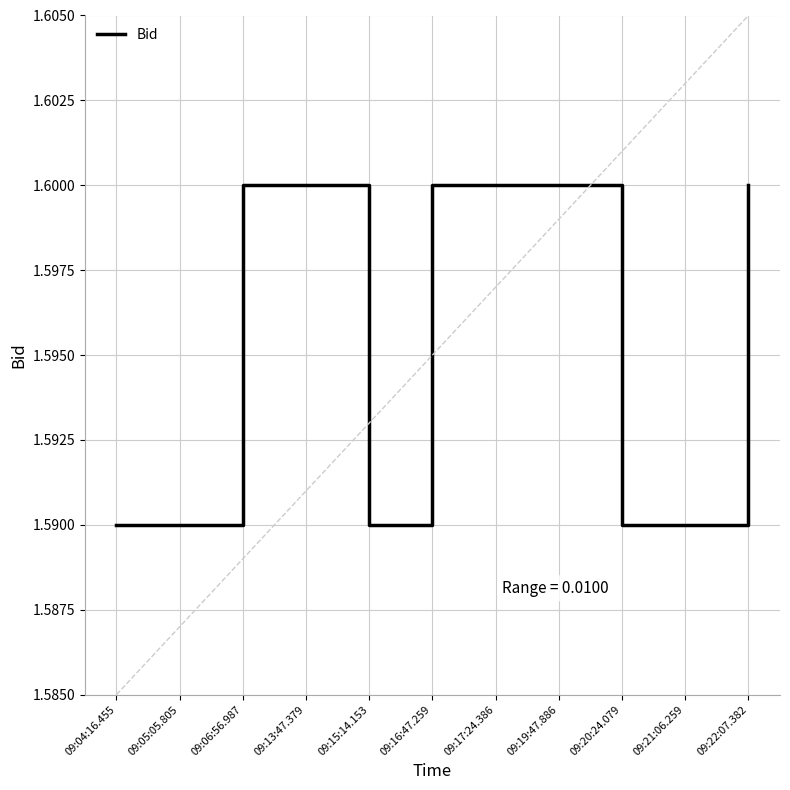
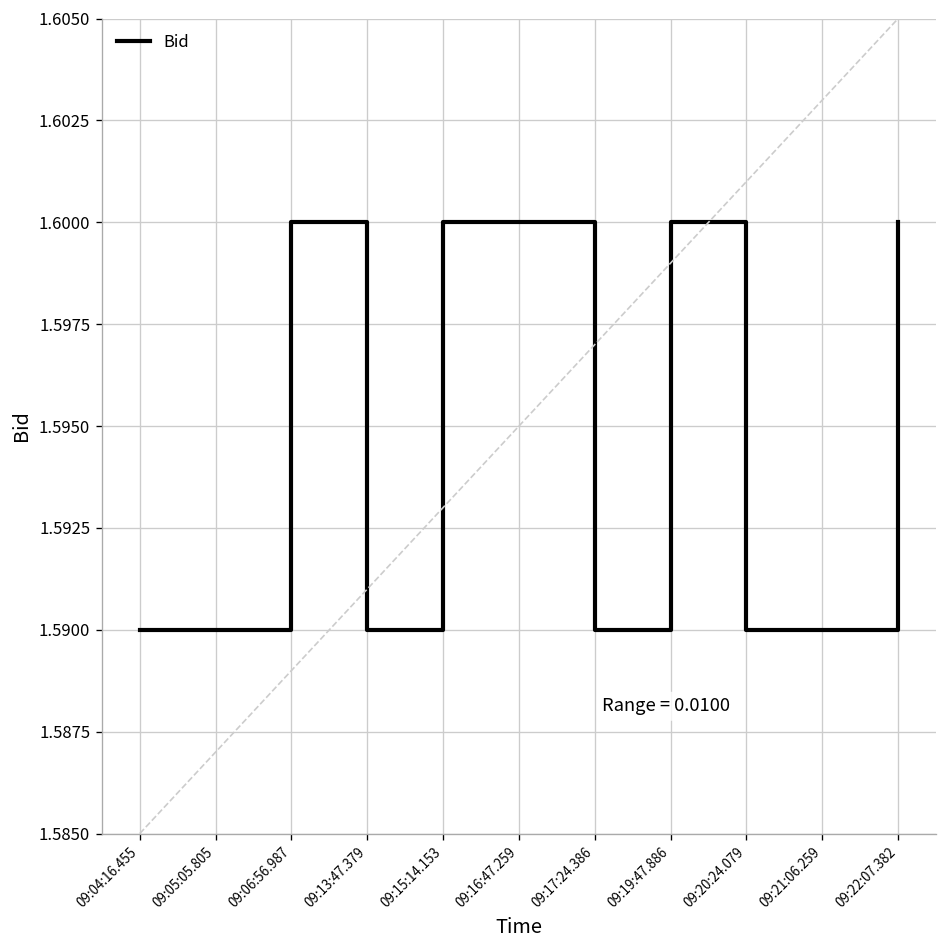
Bid, 09:13:47.379: 1.60 -> 1.59
Bid, 09:15:14.153: 1.59 -> 1.60
Bid, 09:17:24.386: 1.60 -> 1.59
